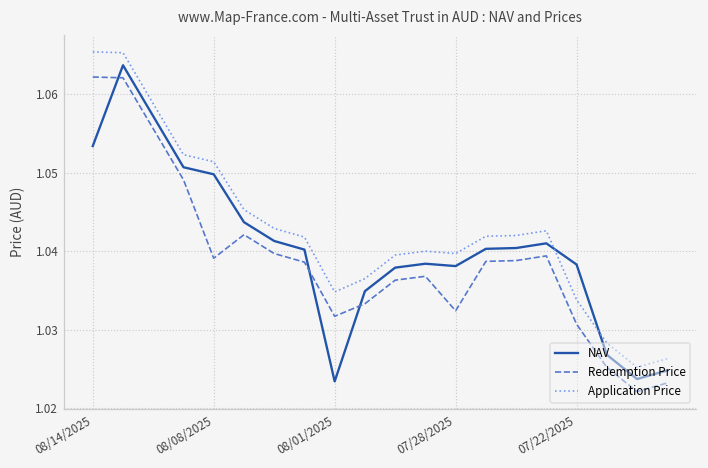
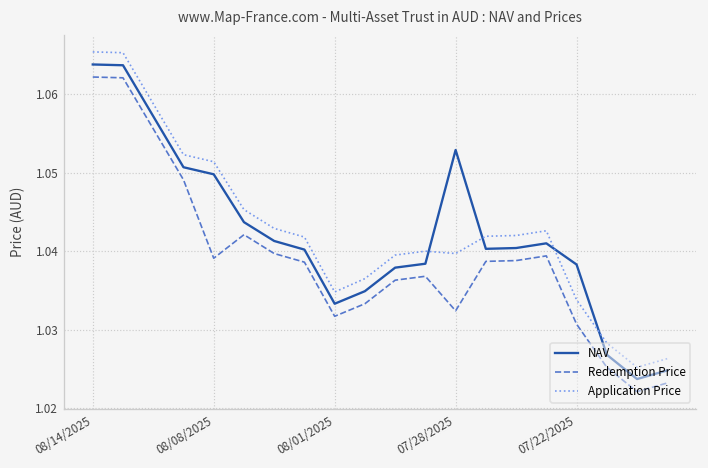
NAV, 08/14/2025: 1.053 -> 1.064
NAV, 08/01/2025: 1.023 -> 1.033
NAV, 07/28/2025: 1.038 -> 1.053
